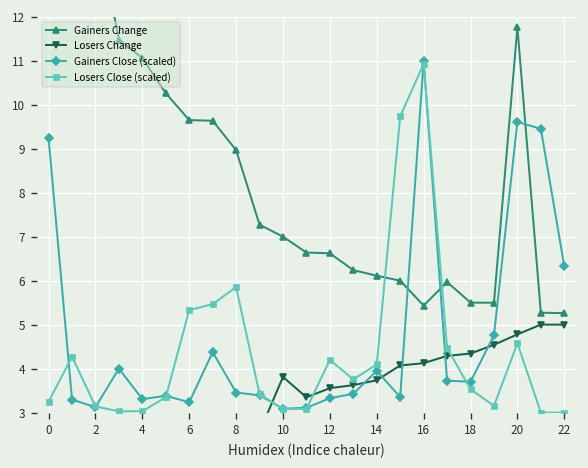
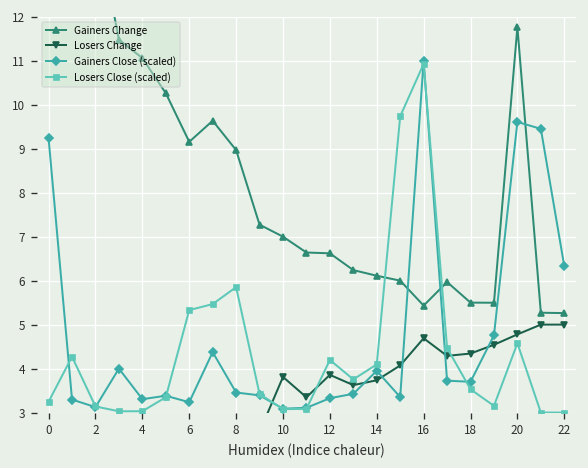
Gainers Change, 6: 9.7 -> 9.2
Losers Change, 12: 3.6 -> 3.9
Losers Change, 16: 4.1 -> 4.7
